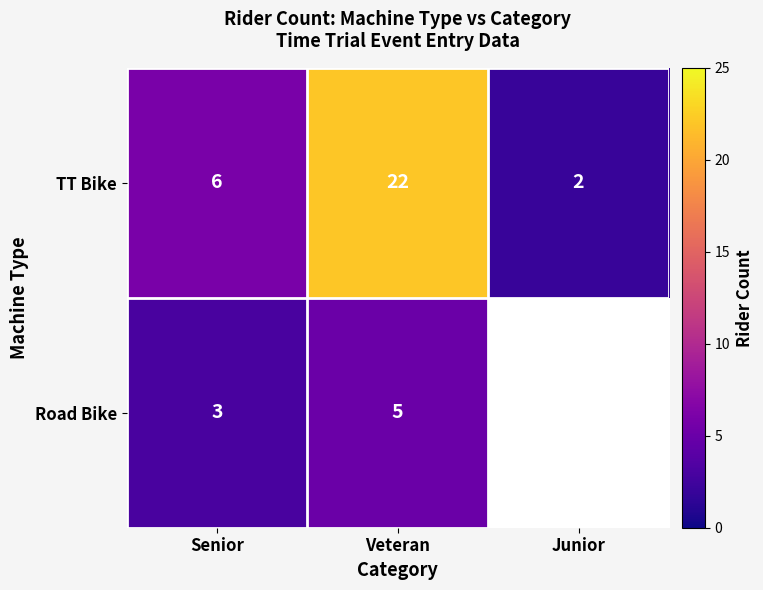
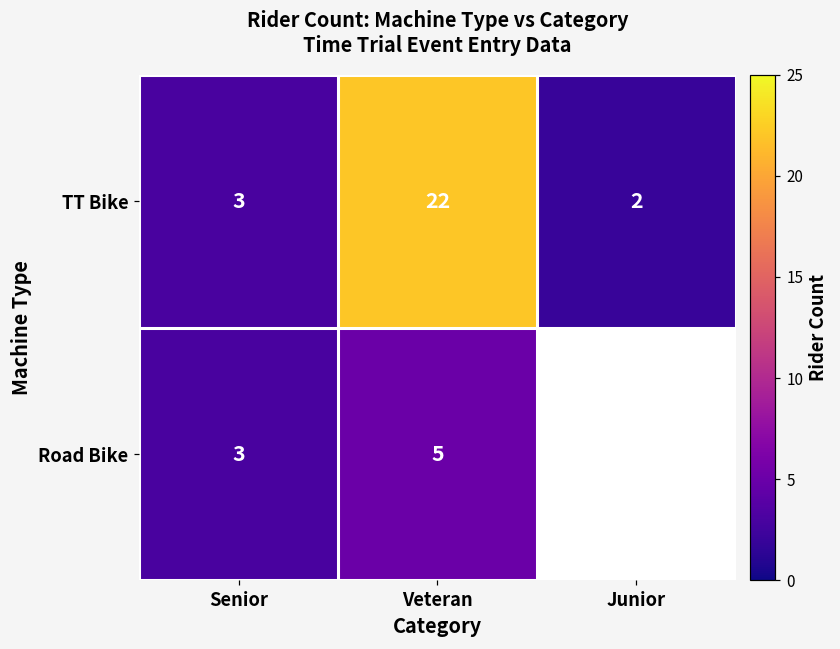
TT Bike, Senior: 6 -> 3
